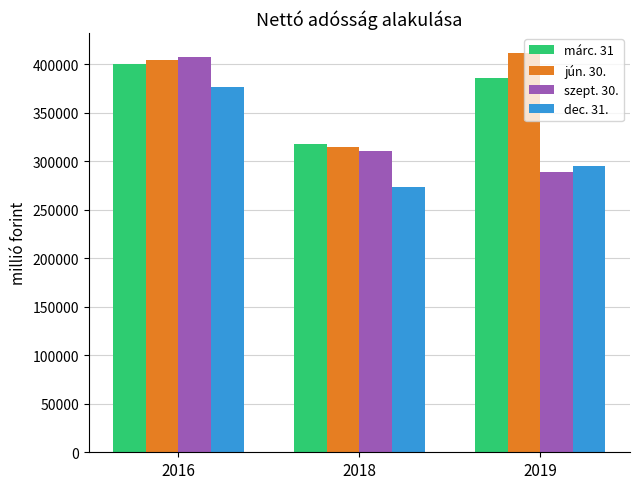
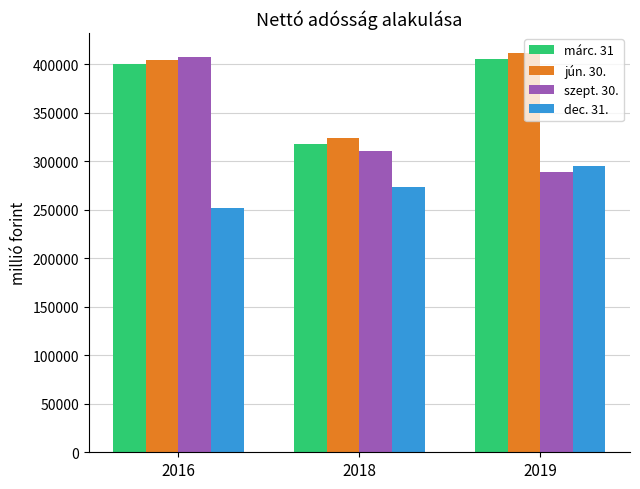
dec. 31., 2016: 380000 -> 250000
jún. 30., 2018: 315000 -> 324000
márc. 31, 2019: 390000 -> 400000
